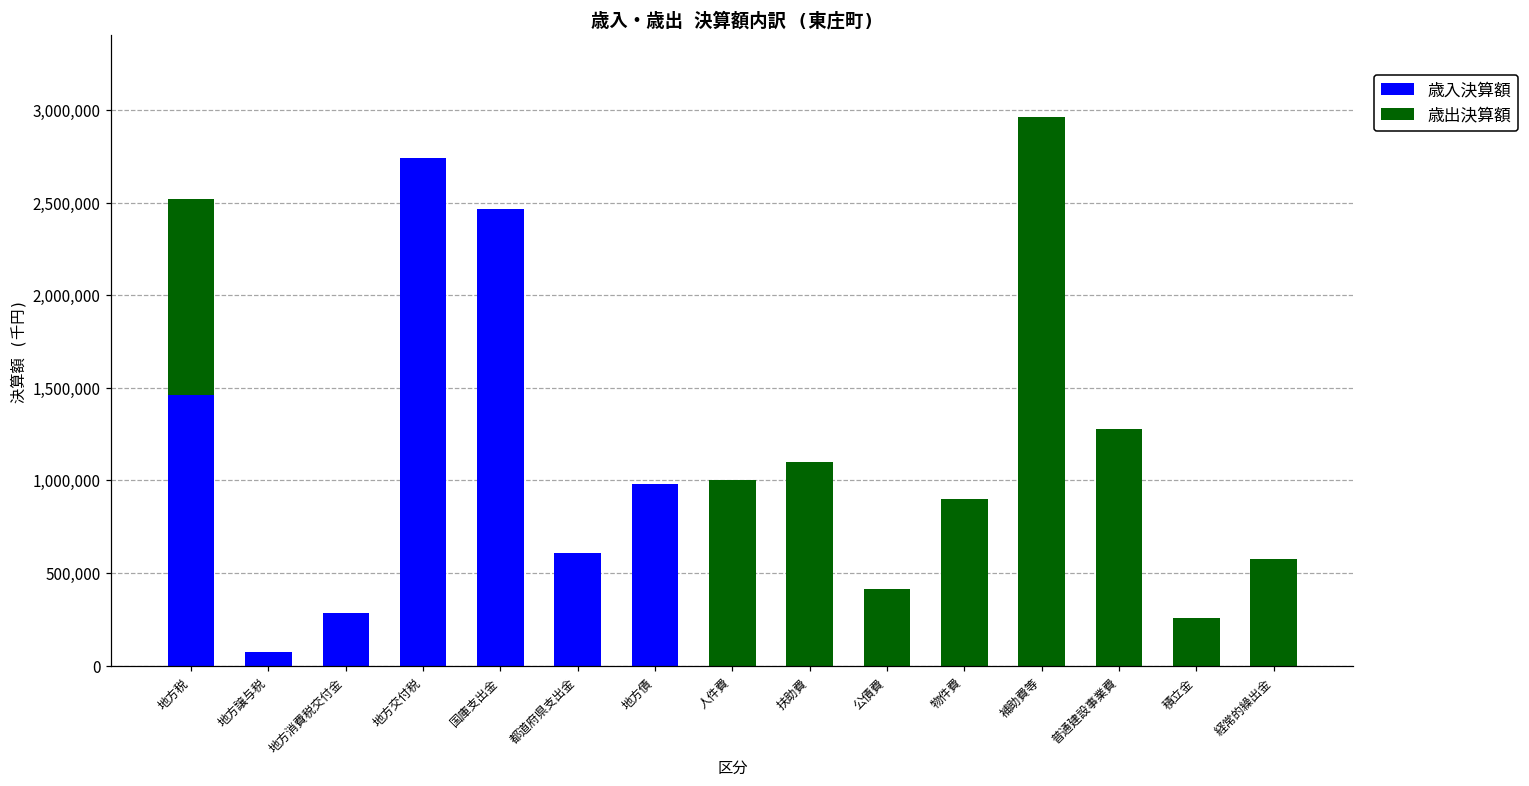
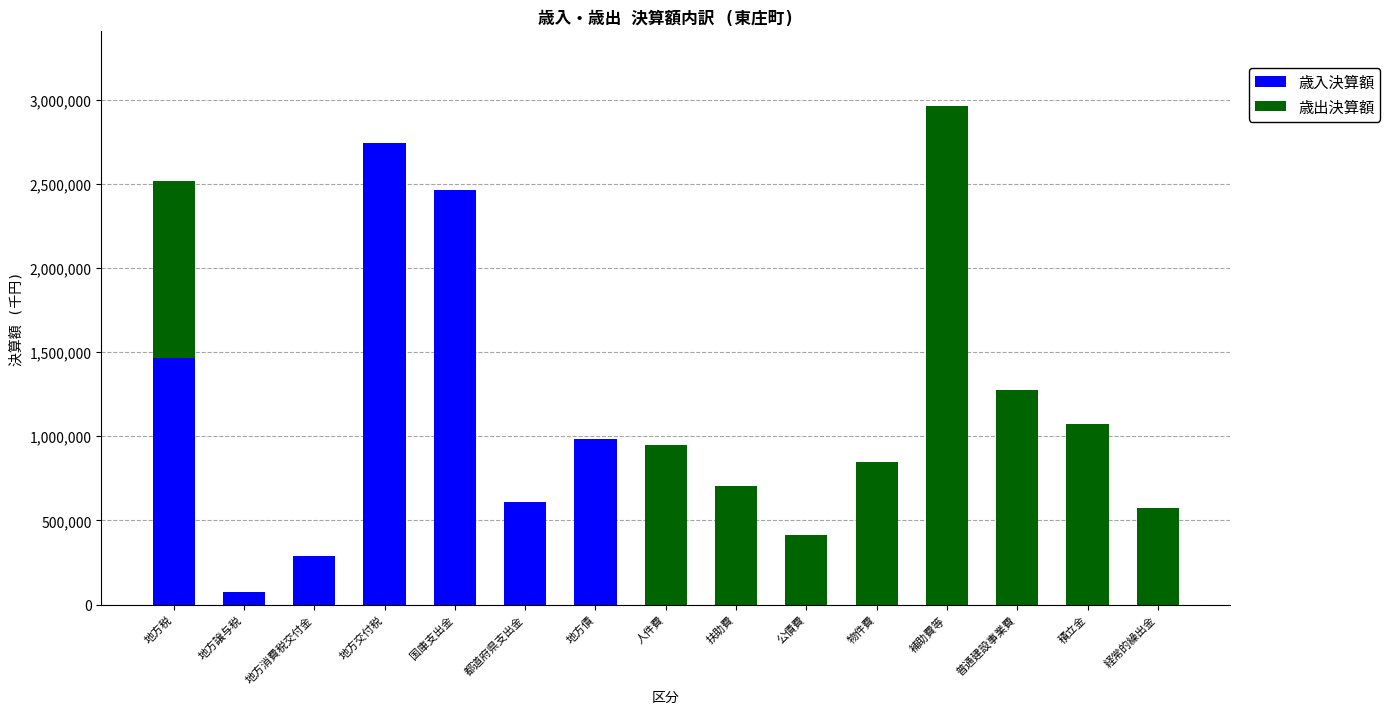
歳出決算額, 人件費: 1,000,000 -> 950,000
歳出決算額, 扶助費: 1,100,000 -> 710,000
歳出決算額, 物件費: 900,000 -> 850,000
歳出決算額, 積立金: 260,000 -> 1,070,000
